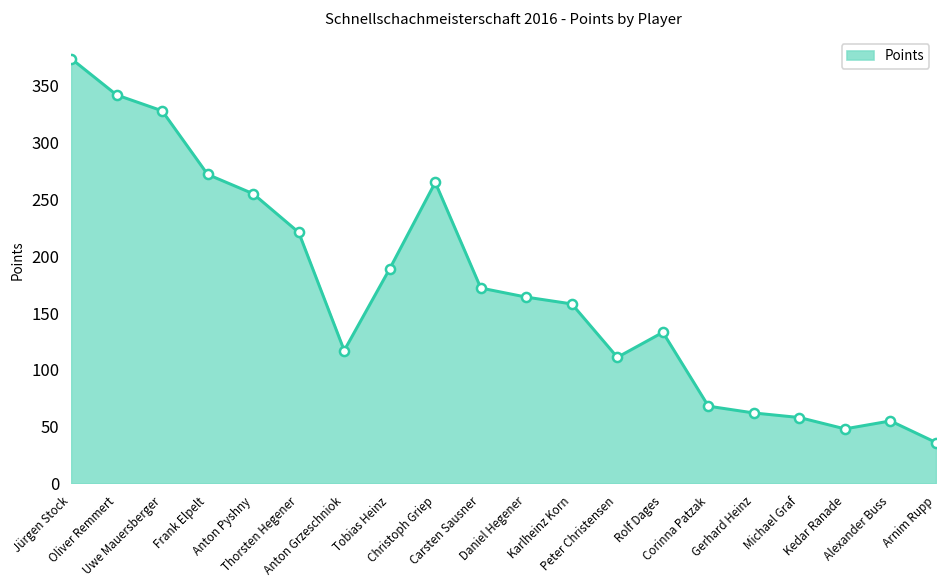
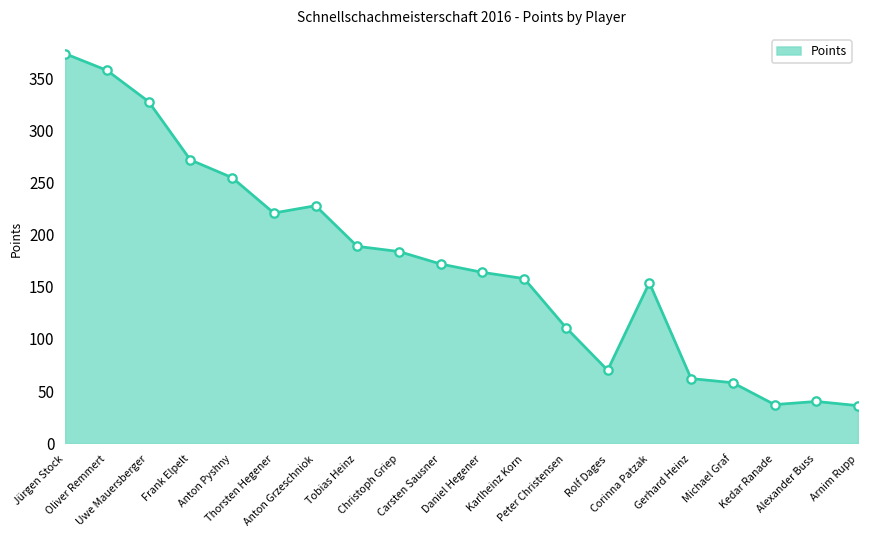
Oliver Remmert: 340 -> 360
Anton Grzeschniok: 120 -> 230
Christoph Griep: 270 -> 180
Rolf Dages: 130 -> 70
Corinna Patzak: 70 -> 150
Kedar Ranade: 50 -> 40
Alexander Buss: 60 -> 40
